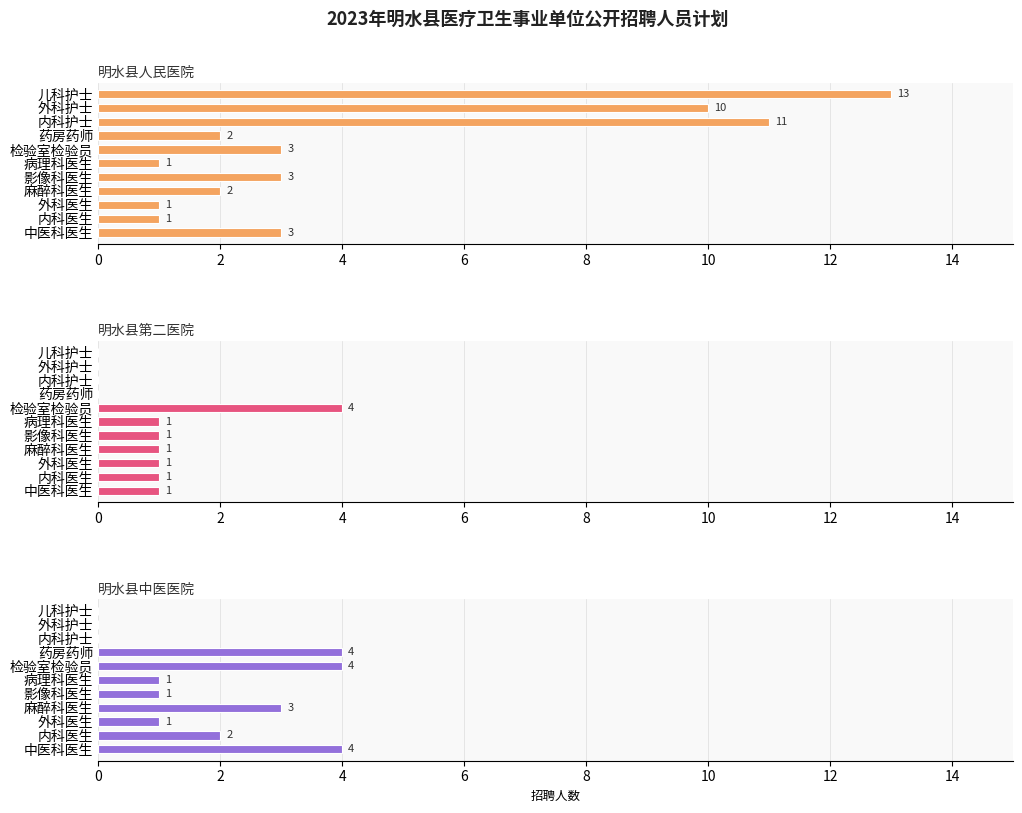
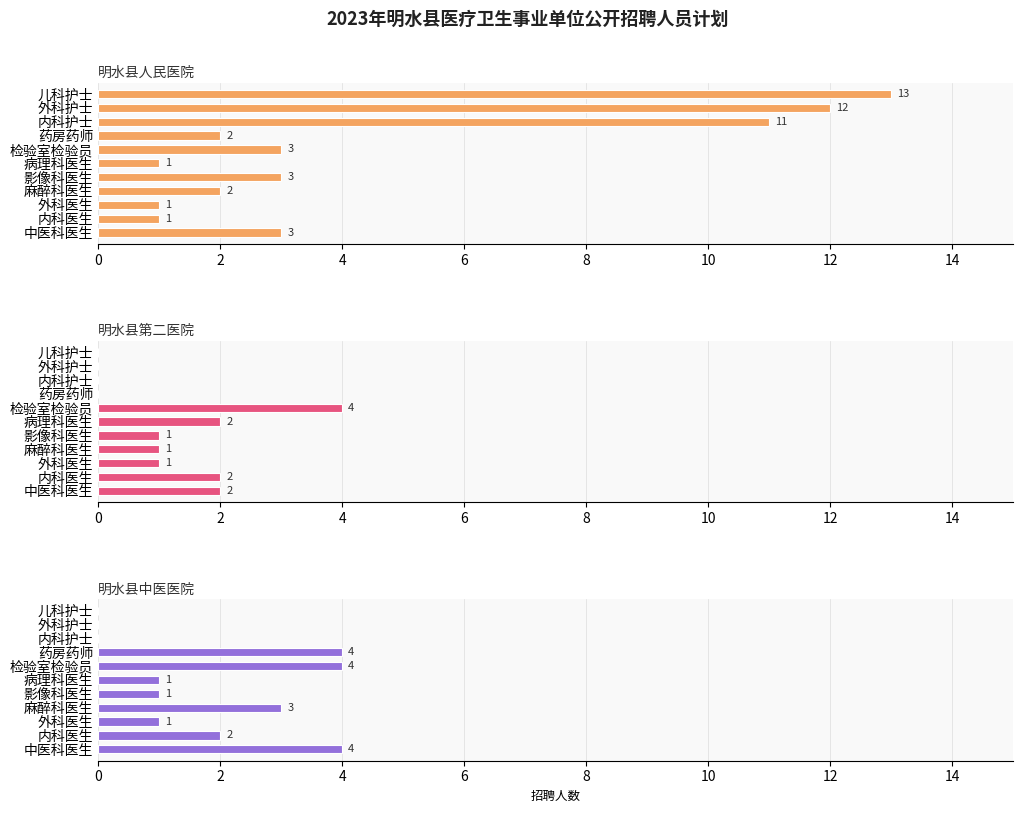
明水县人民医院, 外科护士: 10 -> 12
明水县第二医院, 病理科医生: 1 -> 2
明水县第二医院, 内科医生: 1 -> 2
明水县第二医院, 中医科医生: 1 -> 2
